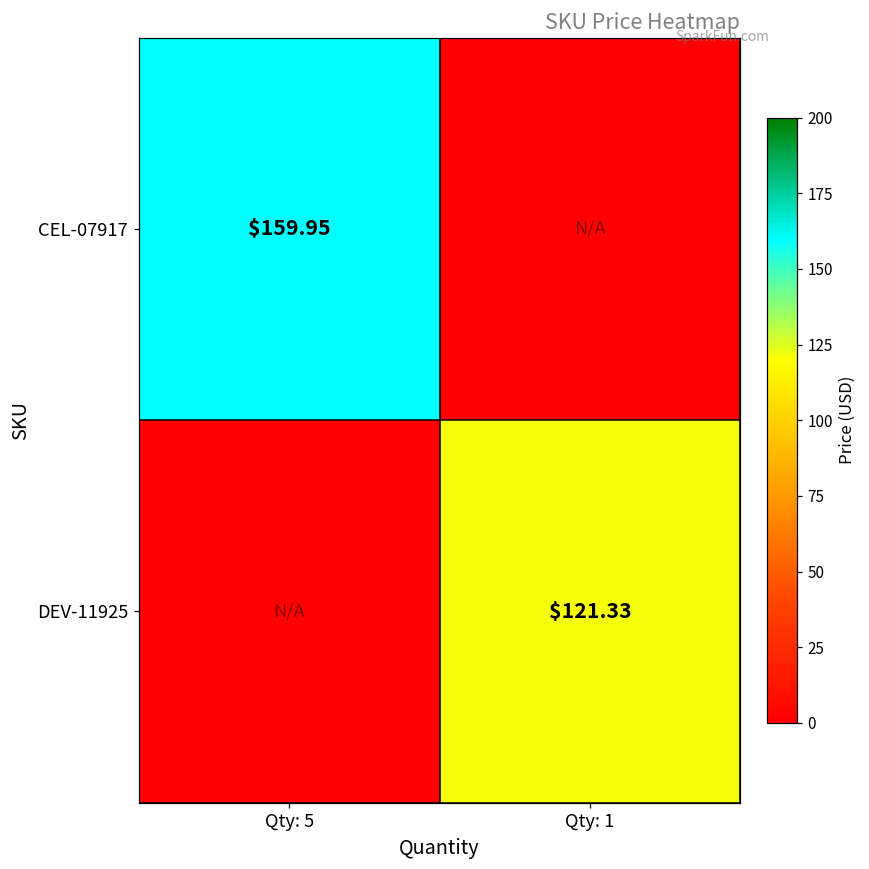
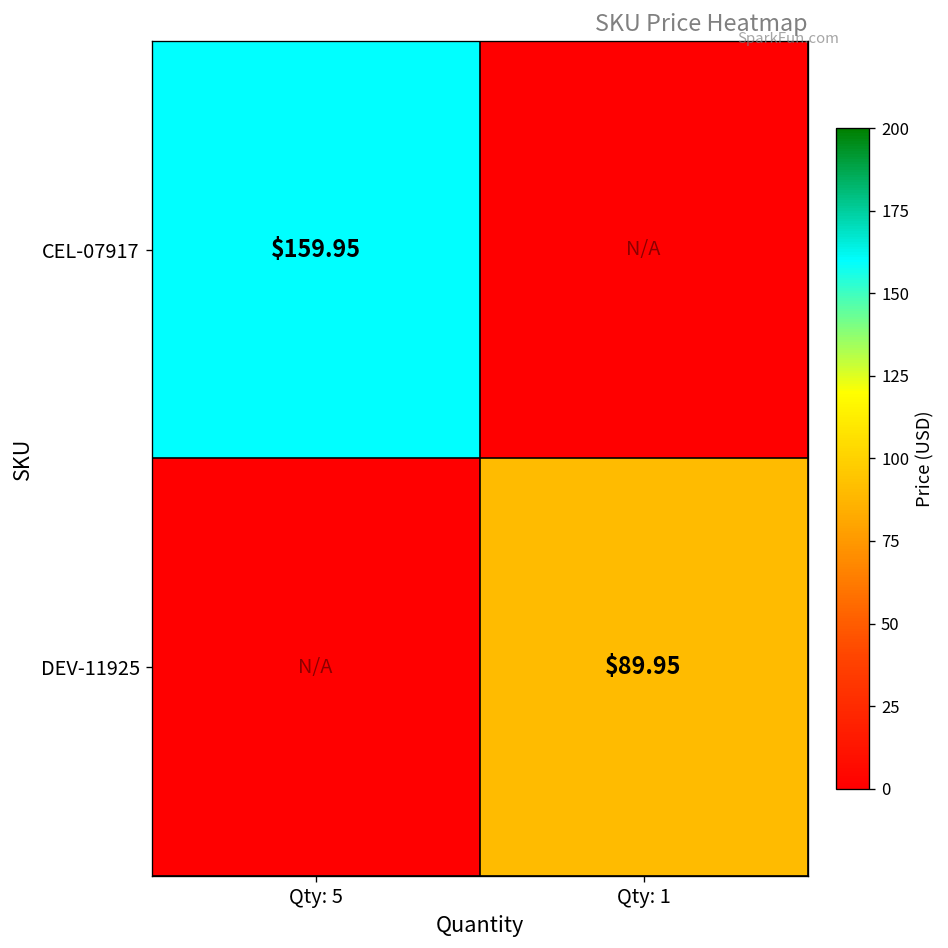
DEV-11925, Qty: 1: $121.33 -> $89.95
